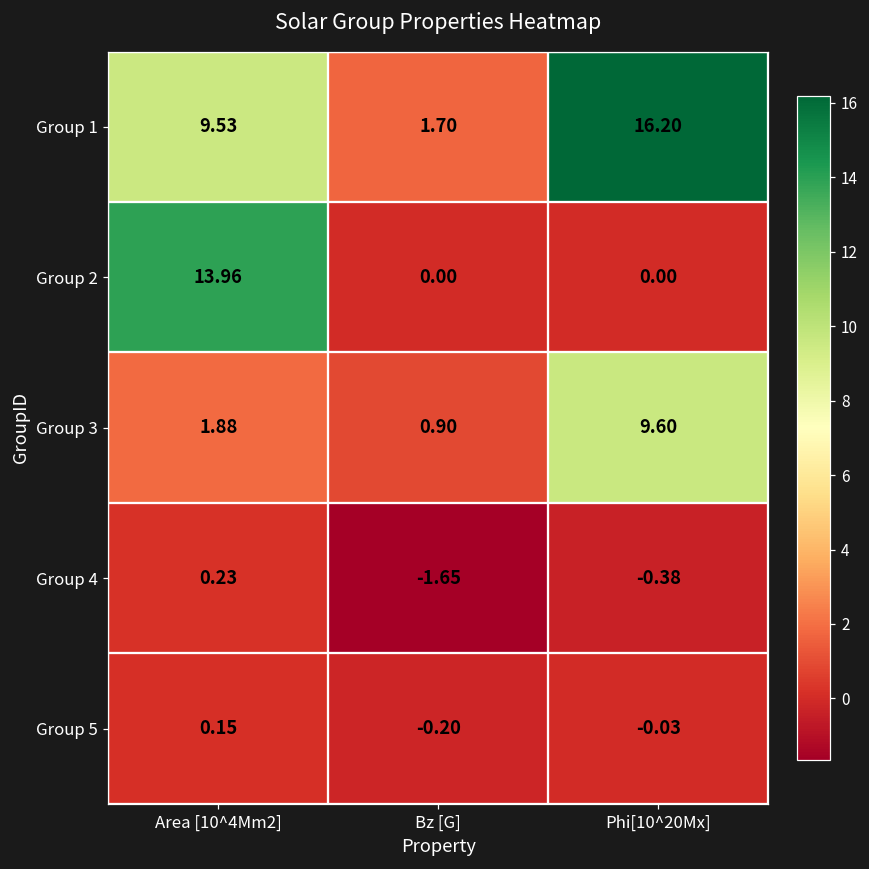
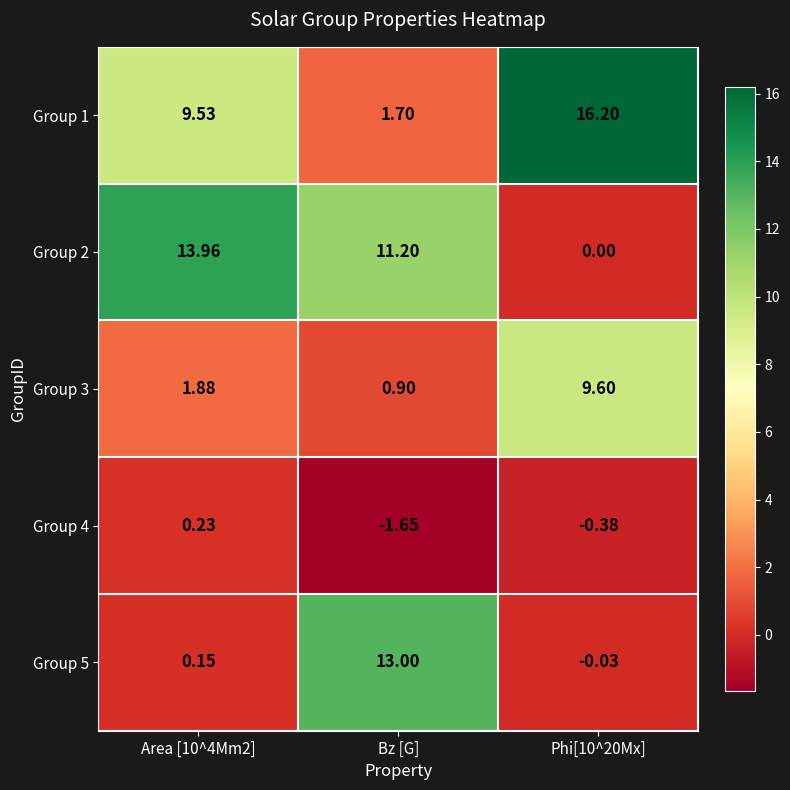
Group 2, Bz [G]: 0.00 -> 11.20
Group 5, Bz [G]: -0.20 -> 13.00
